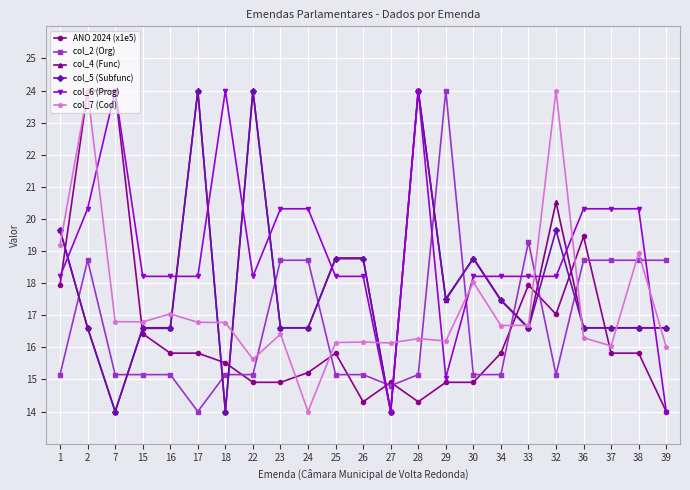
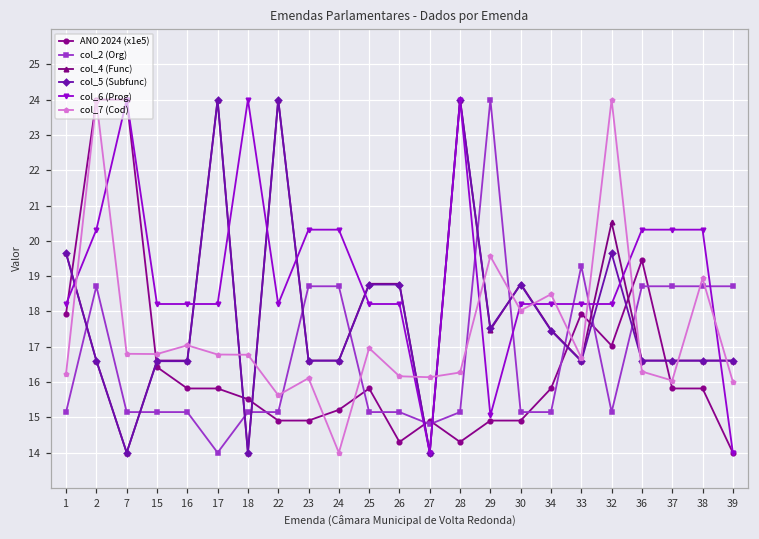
col_7 (Cod), 1: 19.2 -> 16.2
col_7 (Cod), 23: 16.4 -> 16.1
col_7 (Cod), 25: 16.2 -> 17.0
col_7 (Cod), 29: 16.2 -> 19.6
col_7 (Cod), 34: 16.7 -> 18.5
